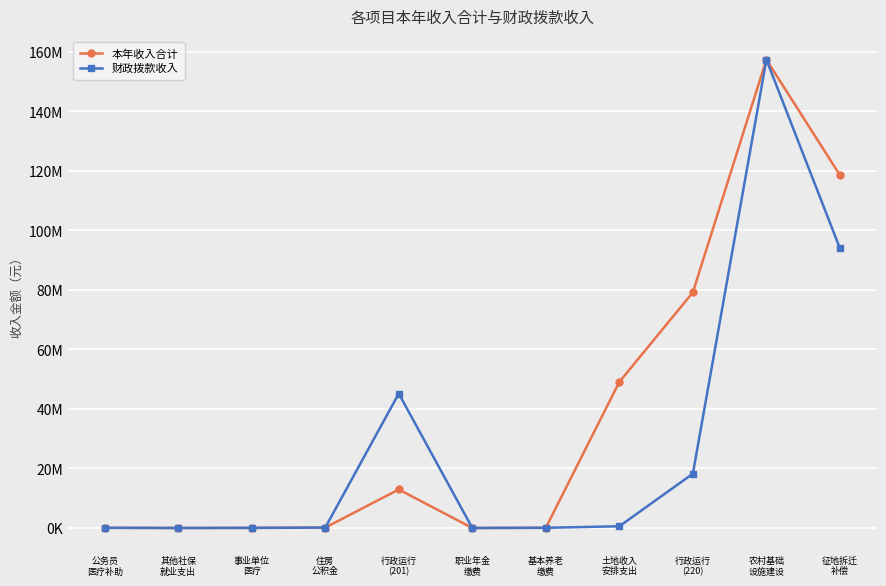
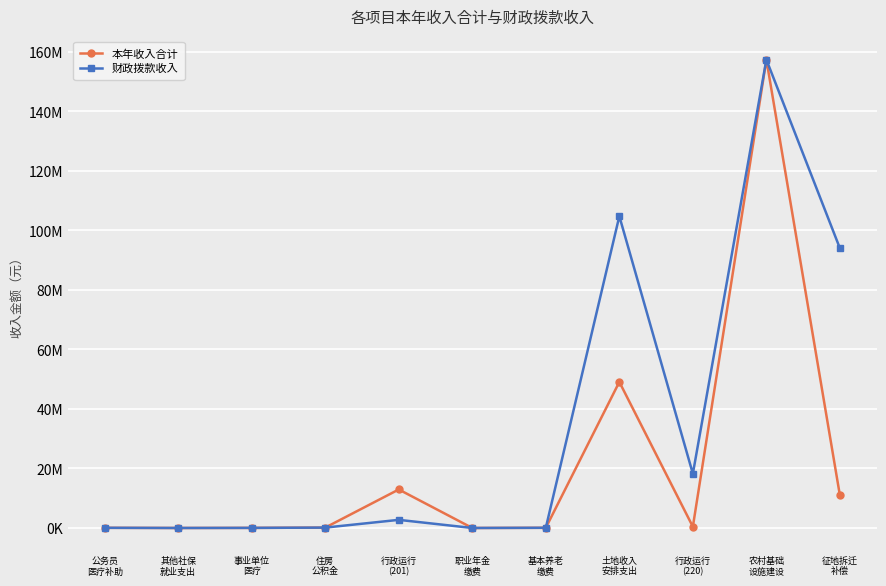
财政拨款收入, 行政运行 (201): 45000000 -> 3000000
财政拨款收入, 土地收入 安排支出: 1000000 -> 105000000
本年收入合计, 行政运行 (220): 79000000 -> 0
本年收入合计, 征地拆迁 补偿: 119000000 -> 11000000
